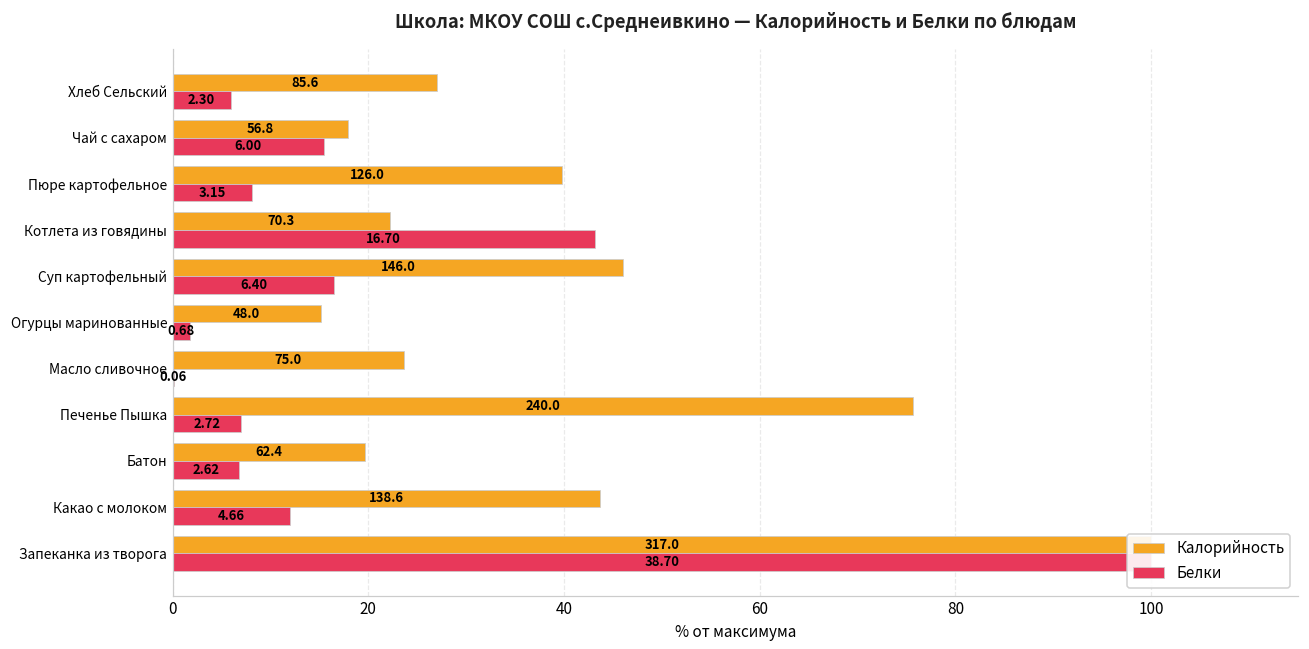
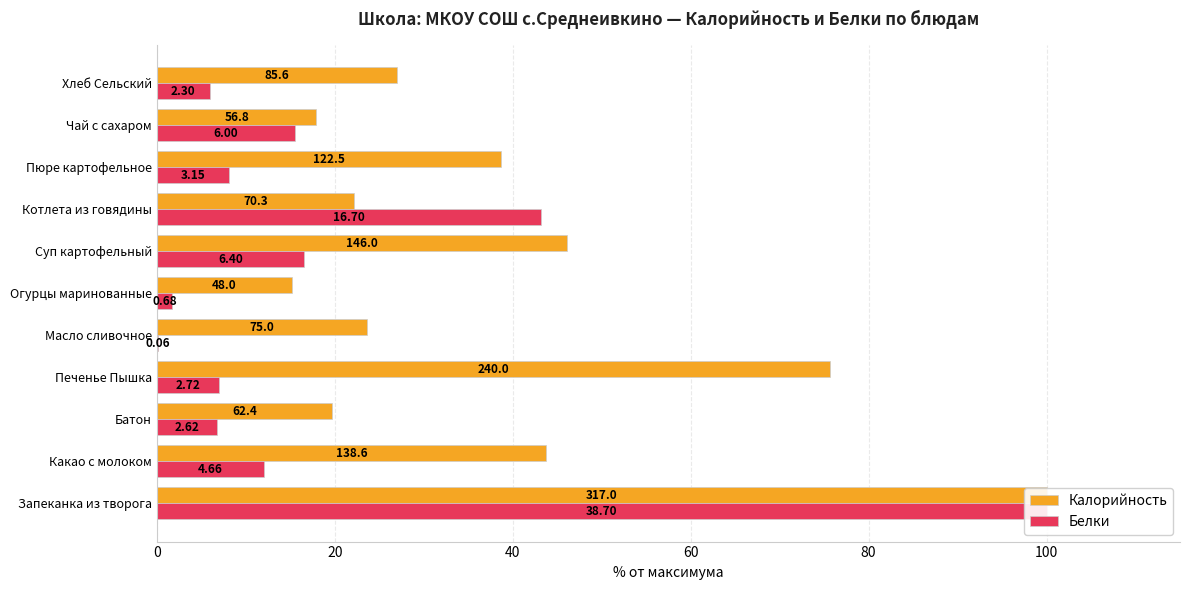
Калорийность, Пюре картофельное: 126.0 -> 122.5
